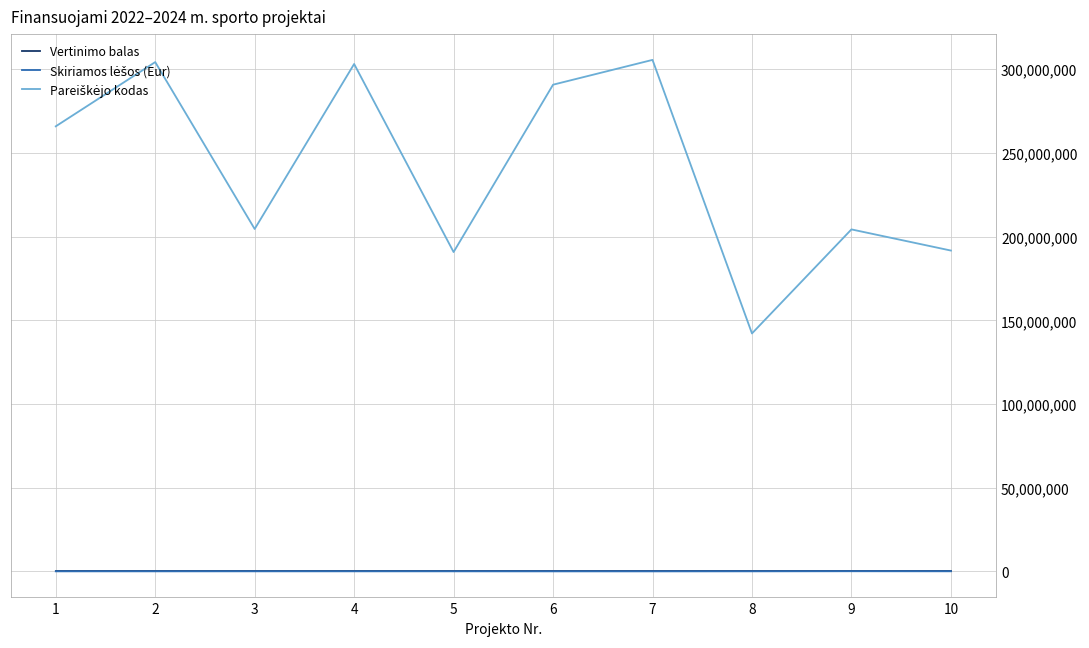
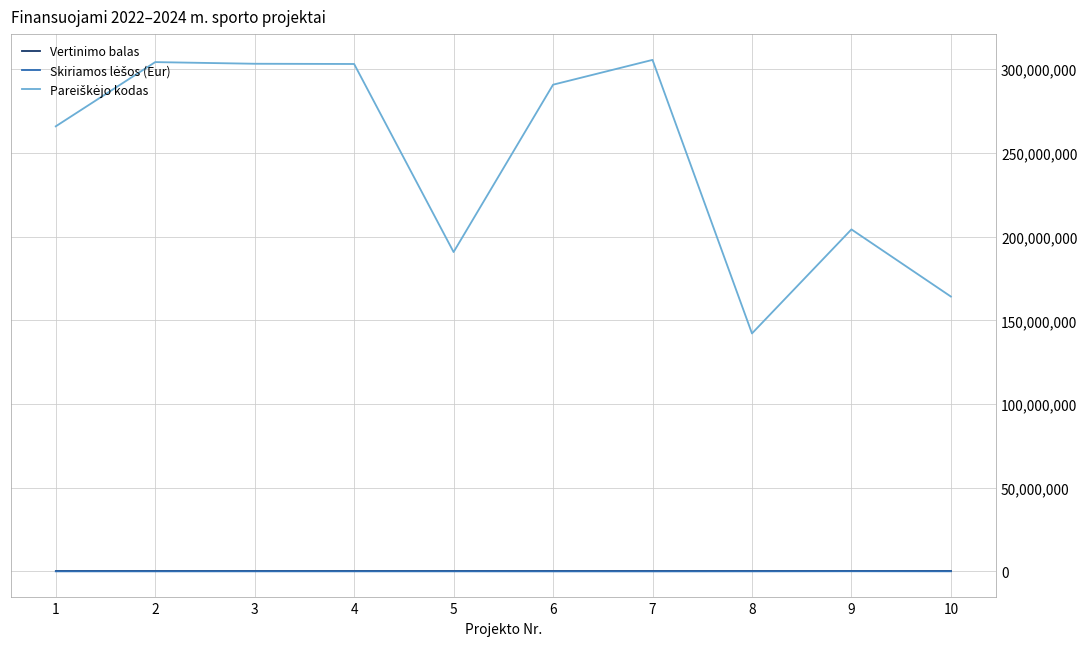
Pareiškėjo kodas, 3: 205,000,000 -> 303,000,000
Pareiškėjo kodas, 10: 192,000,000 -> 164,000,000
